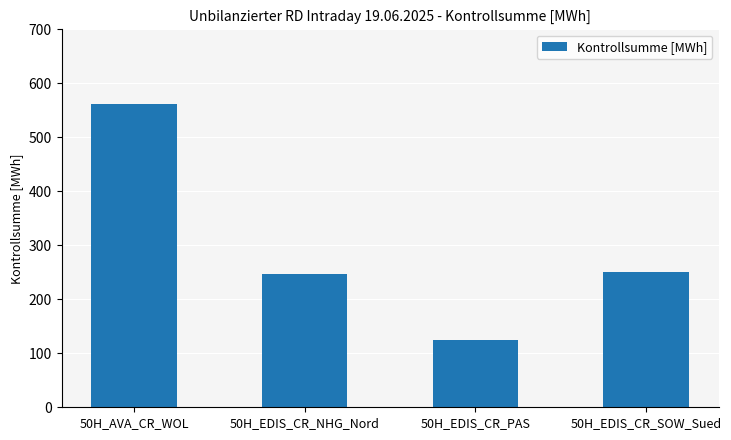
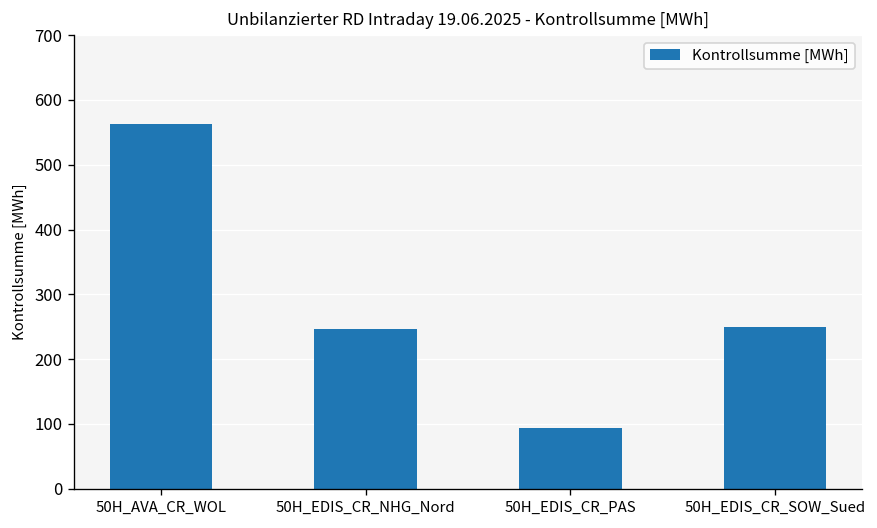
50H_EDIS_CR_PAS: 130 -> 90
